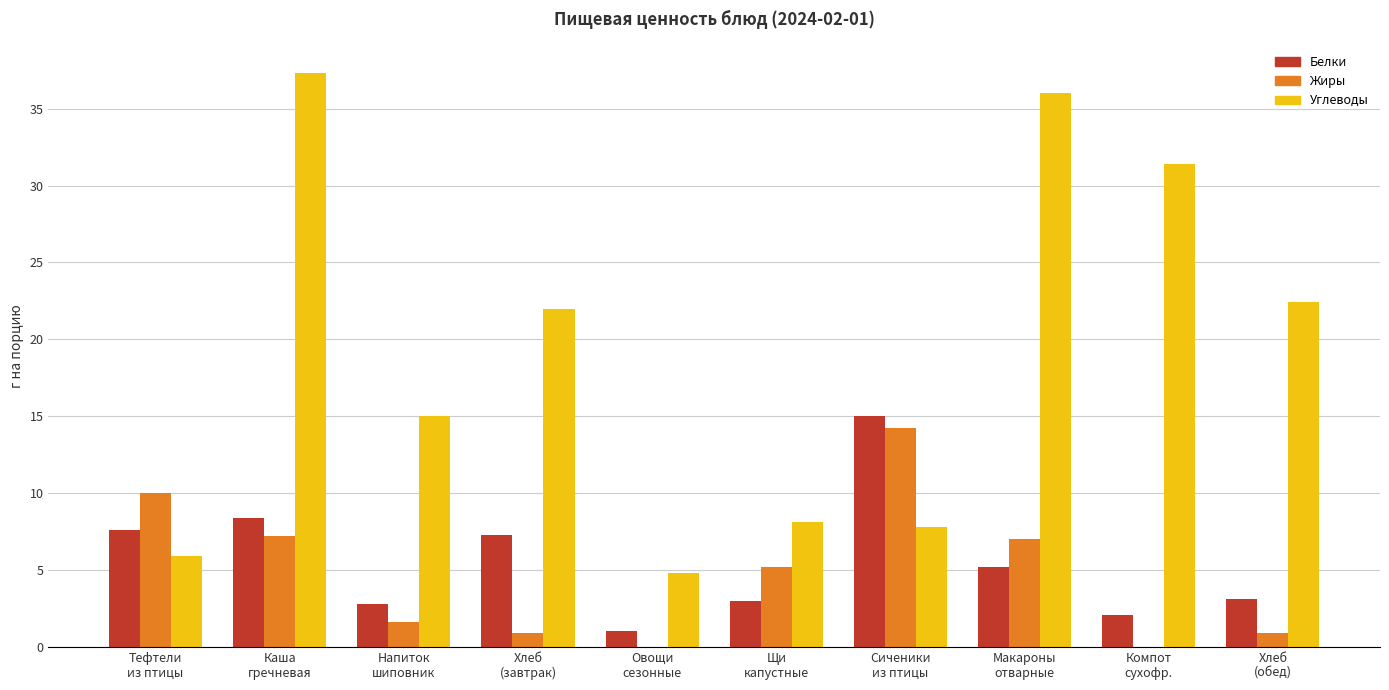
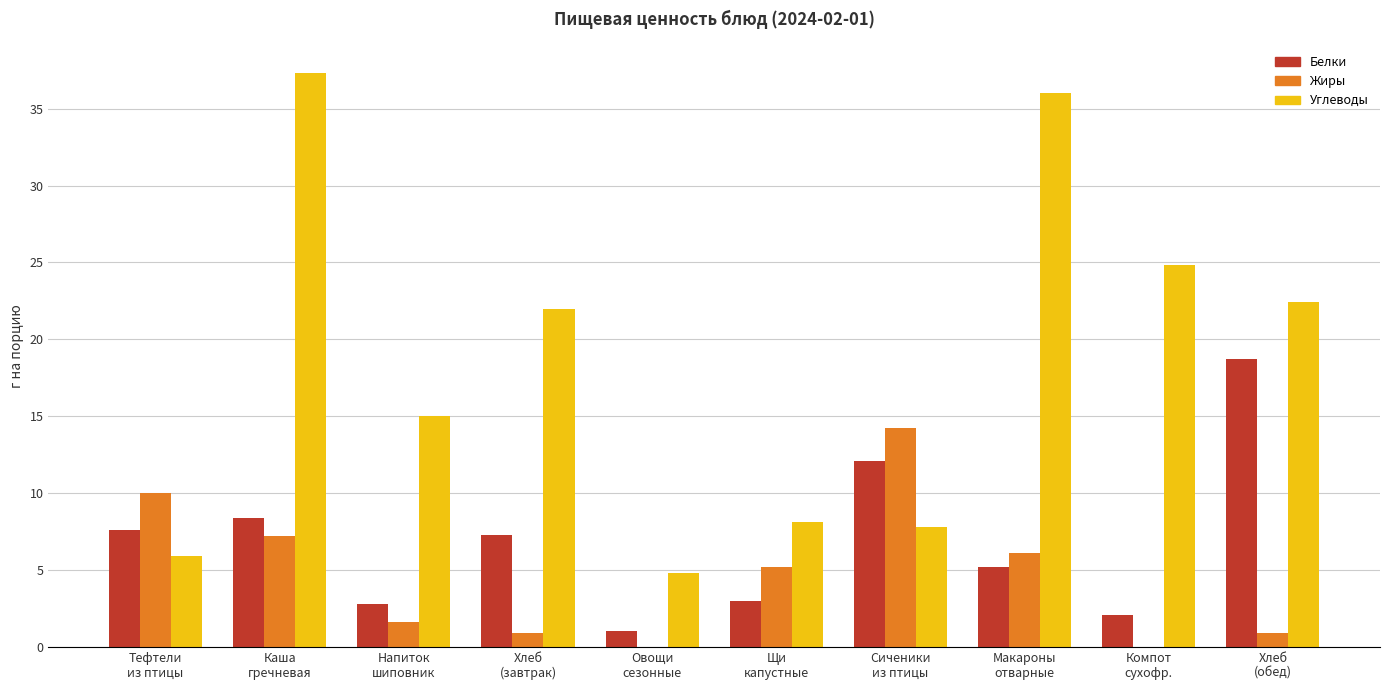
Белки, Сиченики из птицы: 15.0 -> 12.1
Жиры, Макароны отварные: 7.0 -> 6.1
Углеводы, Компот сухофр.: 31.4 -> 24.8
Белки, Хлеб (обед): 3.1 -> 18.7
